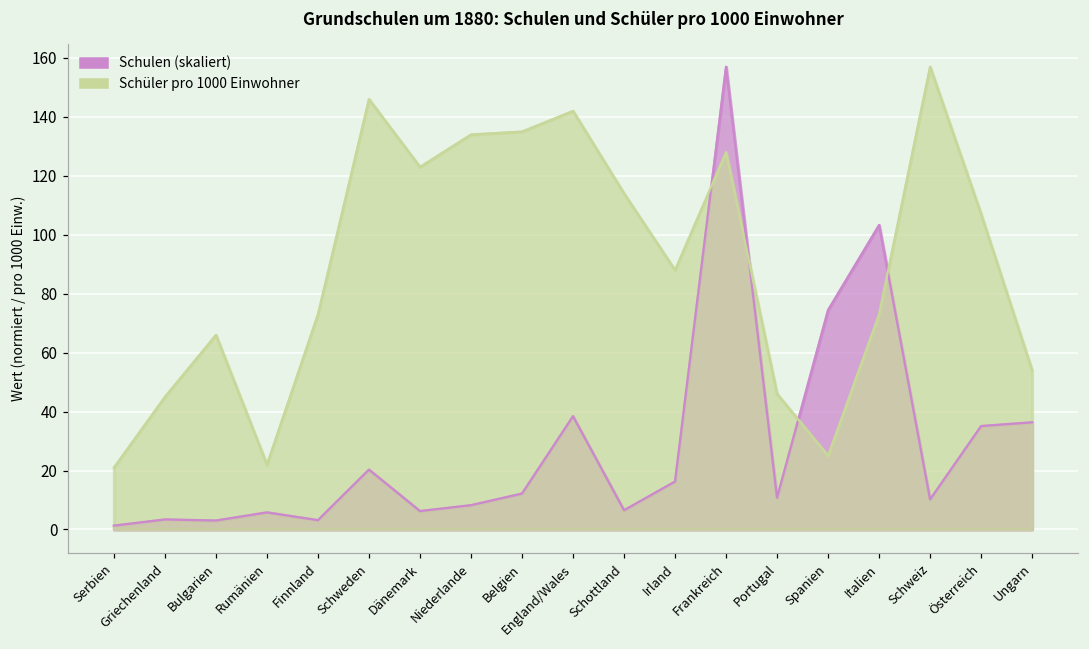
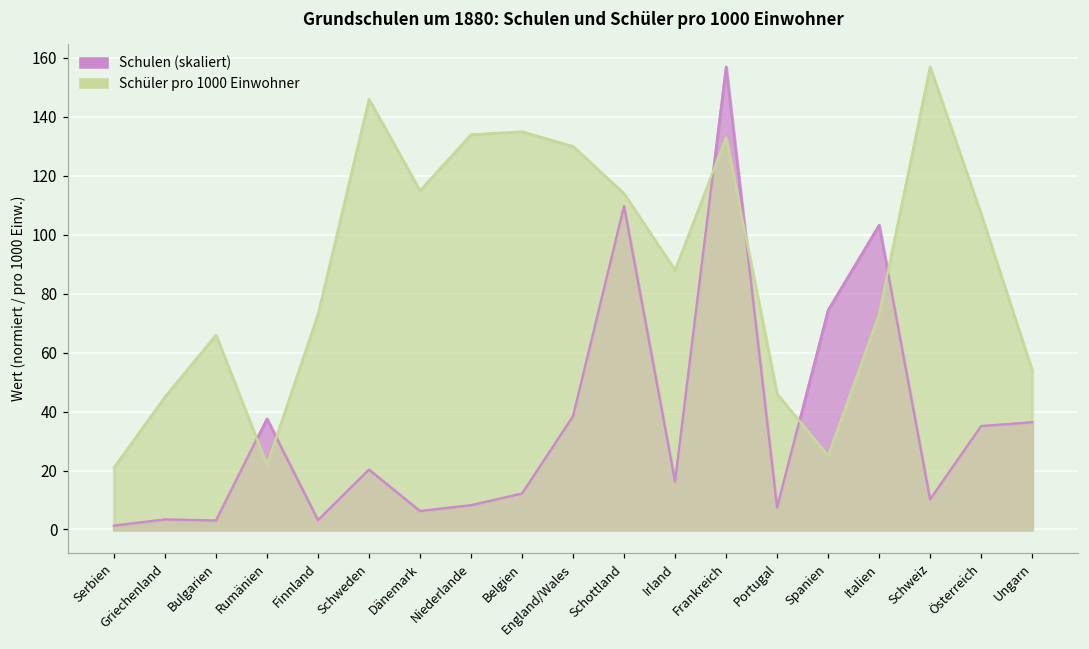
Schulen (skaliert), Rumänien: 6 -> 38
Schüler pro 1000 Einwohner, Dänemark: 123 -> 115
Schüler pro 1000 Einwohner, England/Wales: 142 -> 130
Schulen (skaliert), Schottland: 7 -> 110
Schüler pro 1000 Einwohner, Frankreich: 128 -> 133
Schulen (skaliert), Portugal: 11 -> 7
